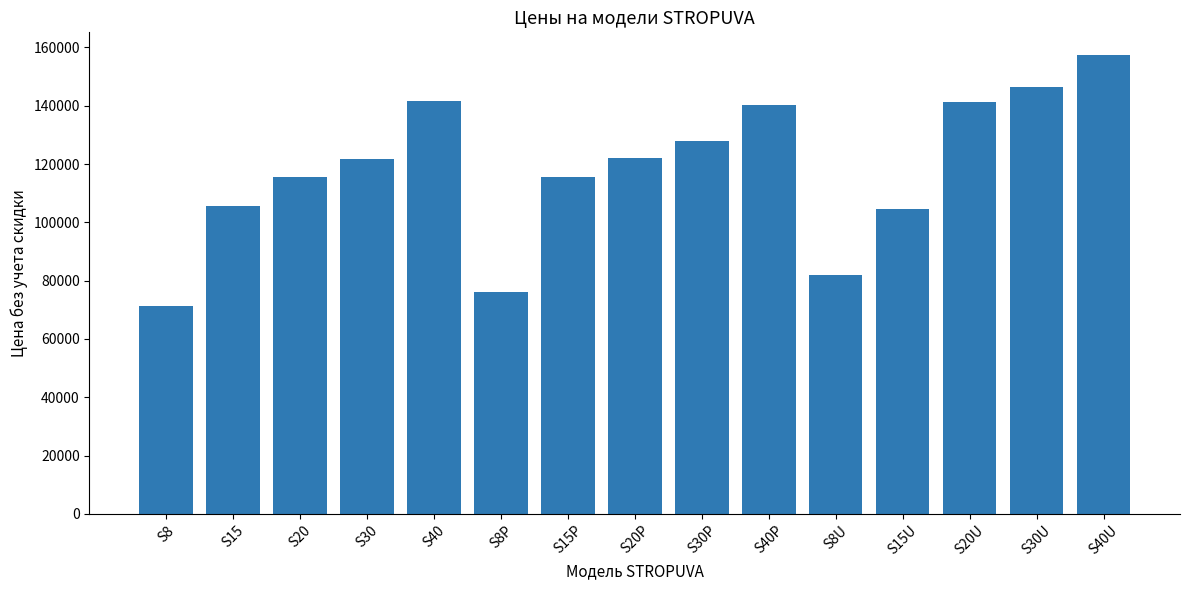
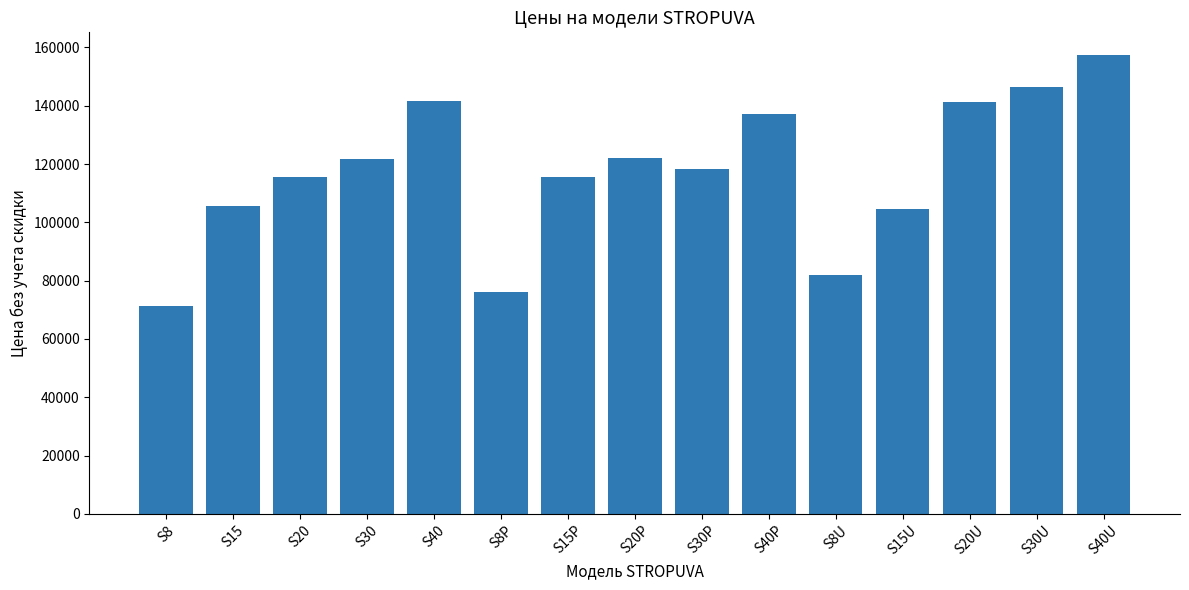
S30P: 128000 -> 118000
S40P: 140000 -> 137000
